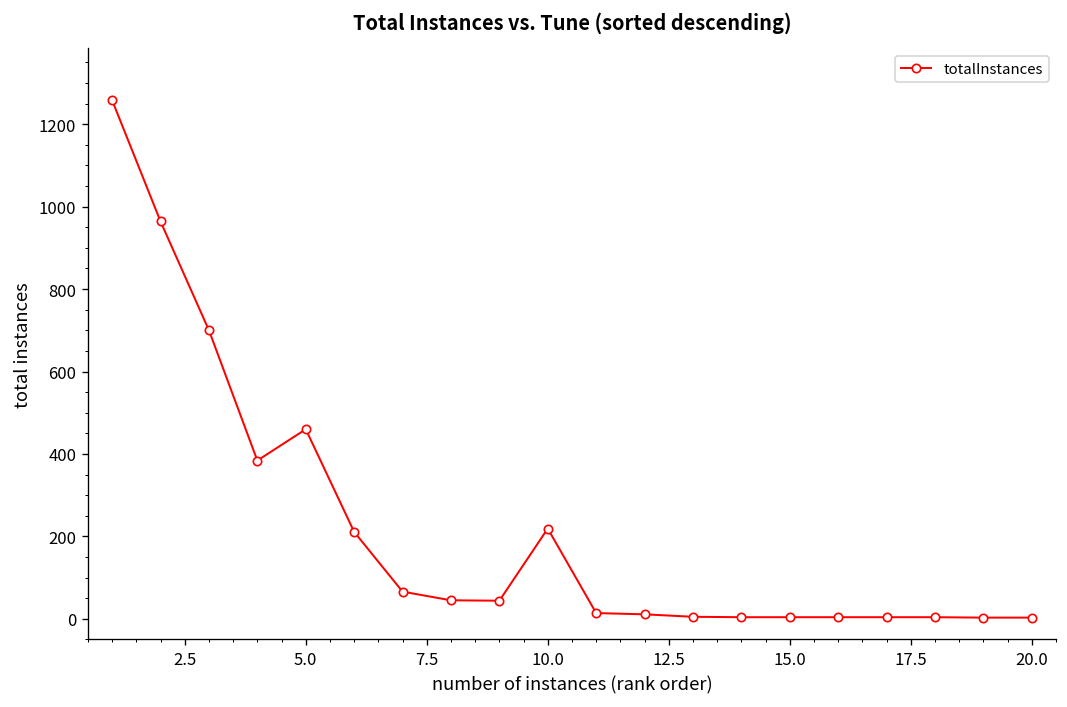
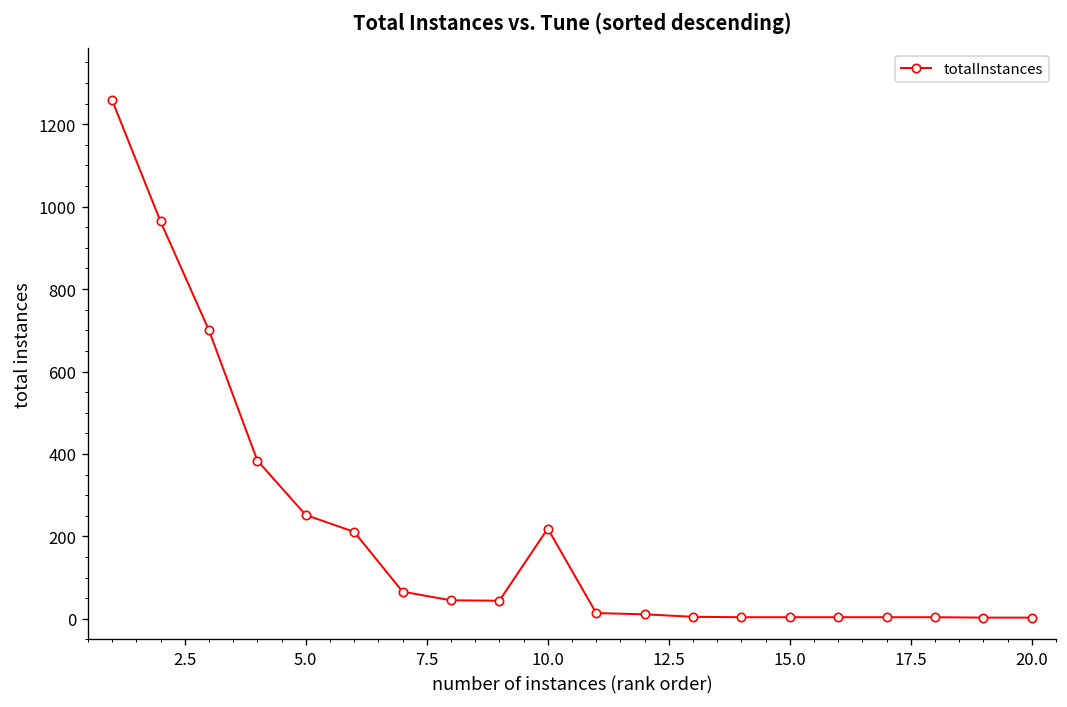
5.0: 460 -> 250
